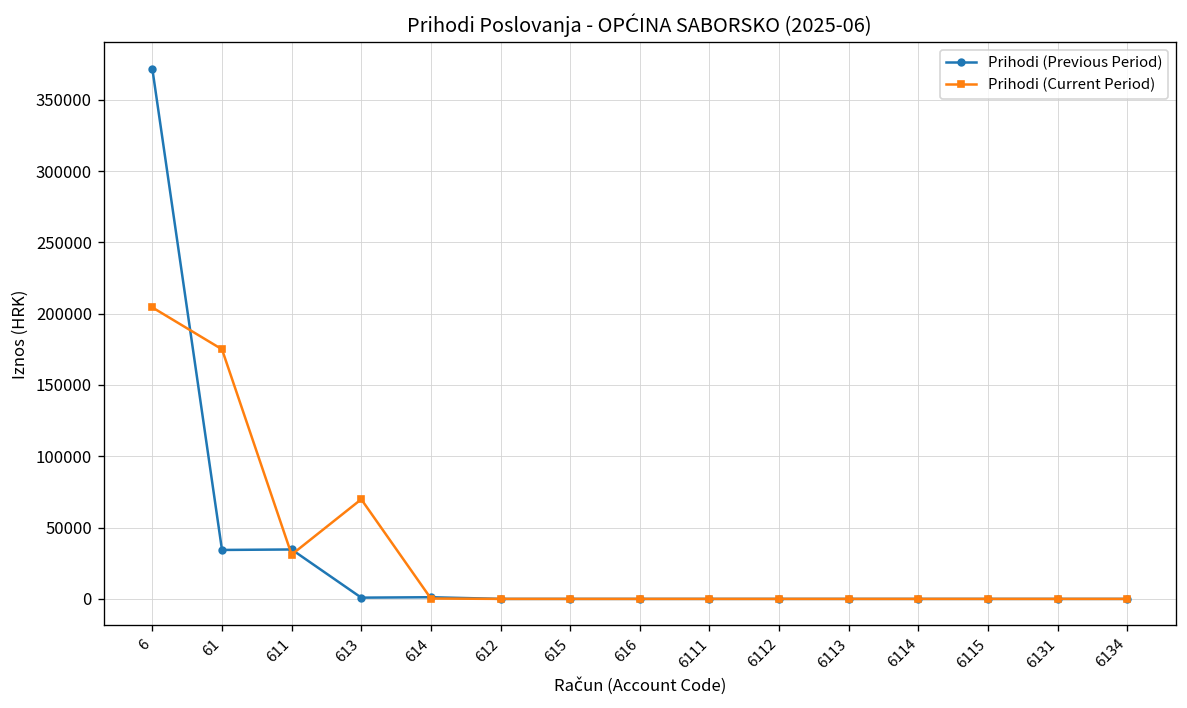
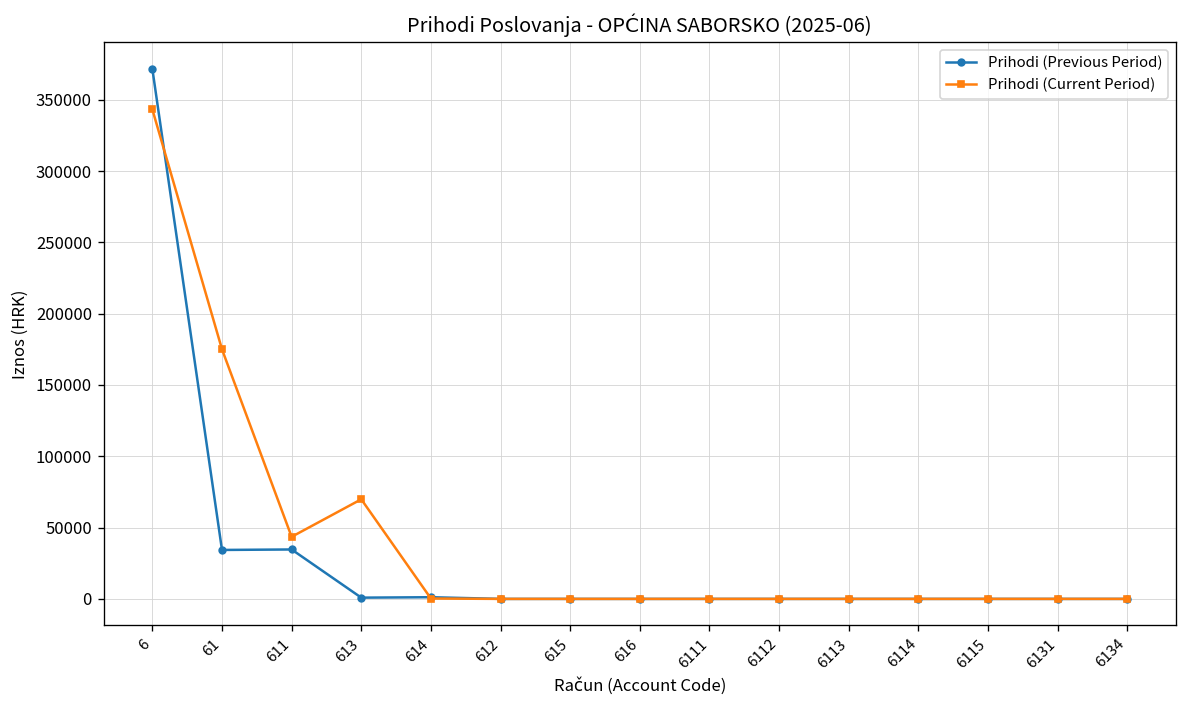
Prihodi (Current Period), 6: 204000 -> 343000
Prihodi (Current Period), 611: 31000 -> 44000
